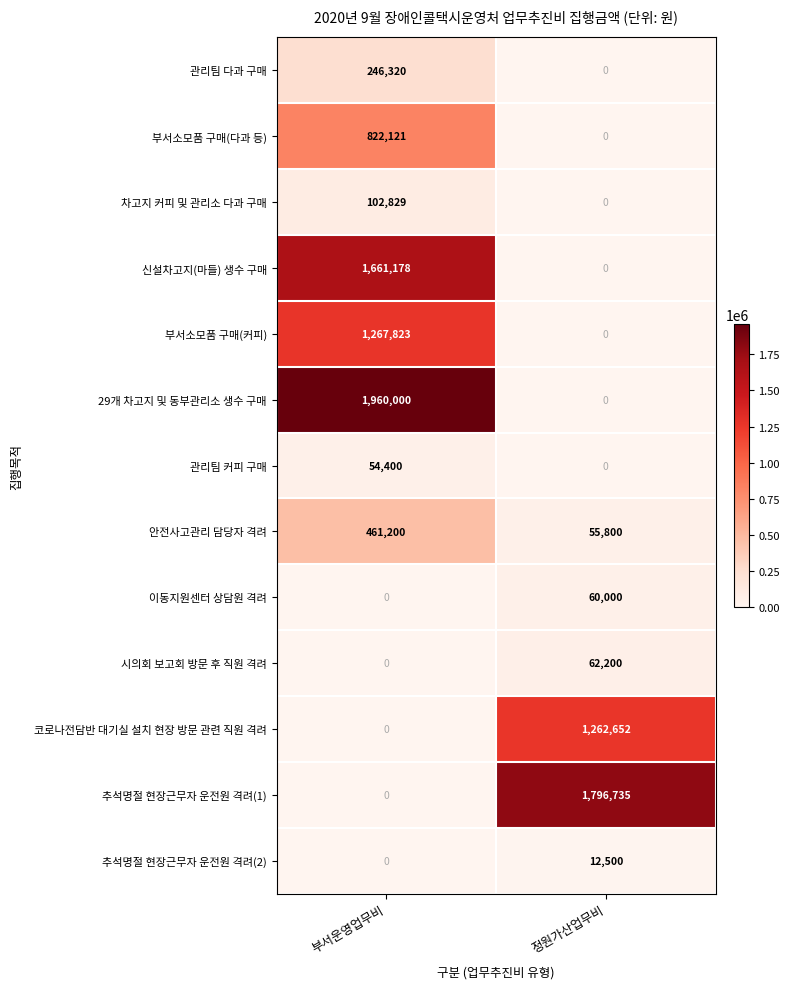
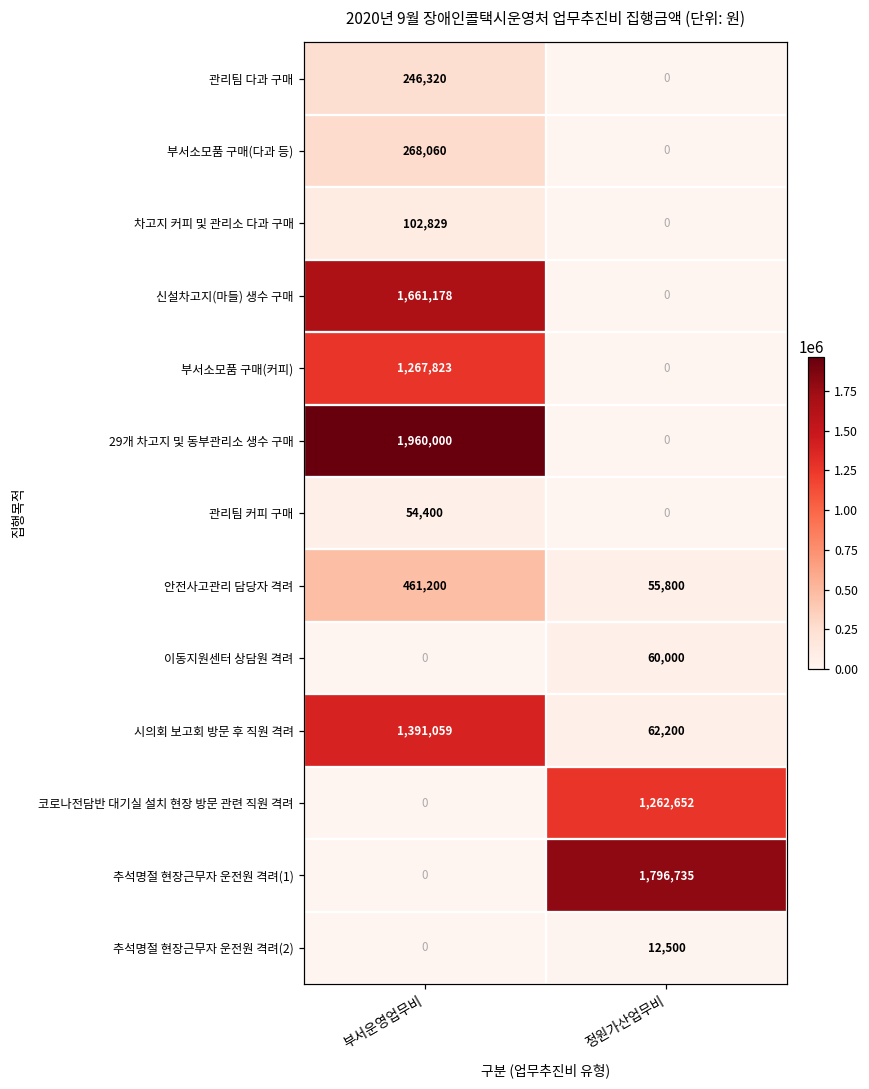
부서소모품 구매(다과 등), 부서운영업무비: 822,121 -> 268,060
시의회 보고회 방문 후 직원 격려, 부서운영업무비: 0 -> 1,391,059
